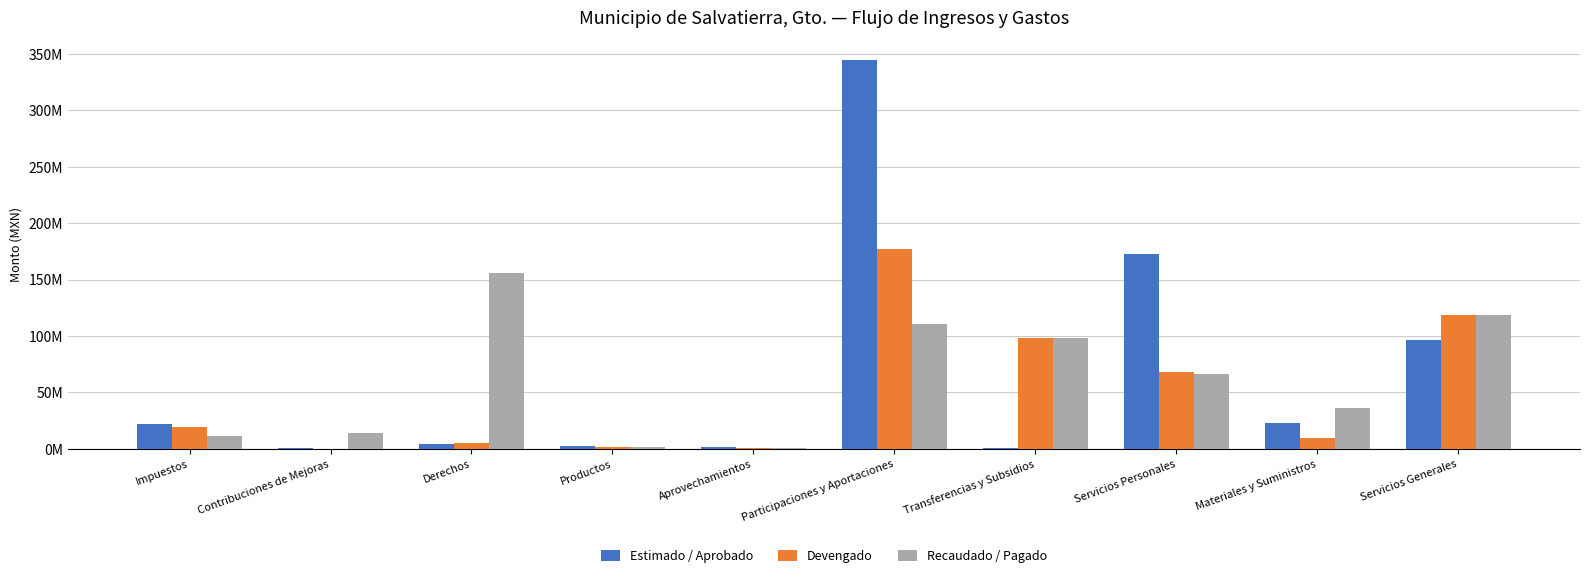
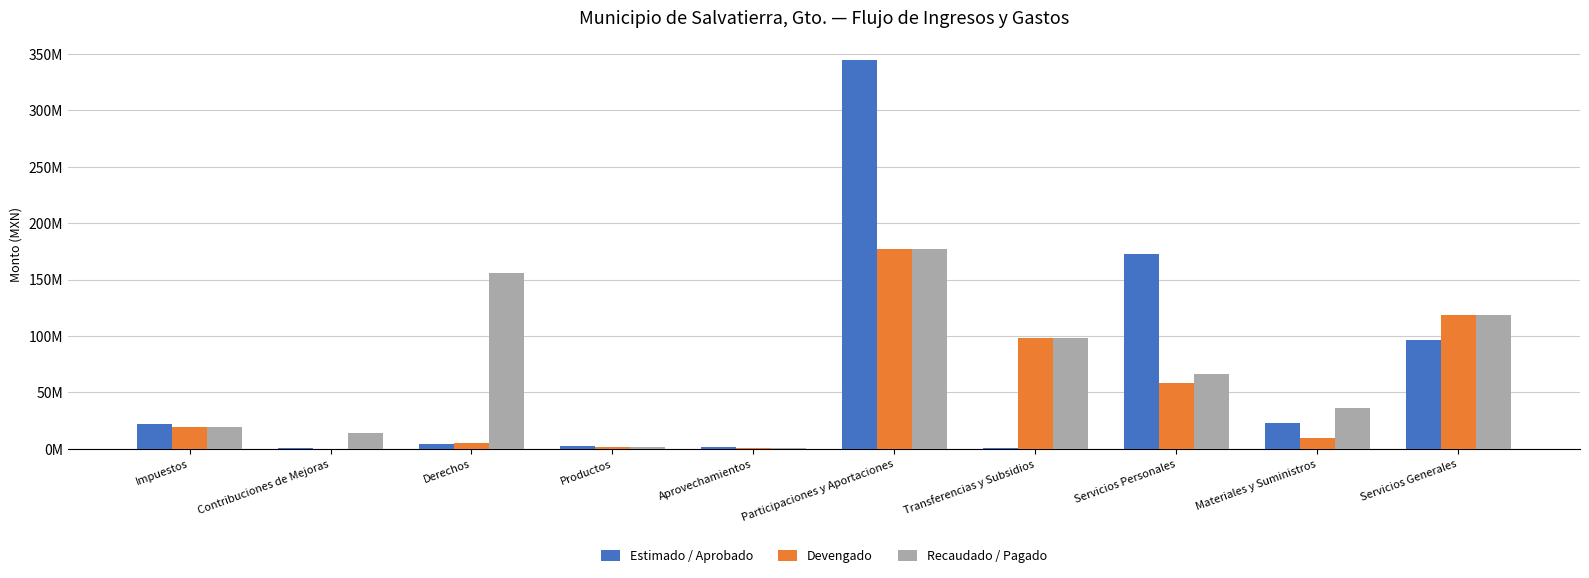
Recaudado / Pagado, Impuestos: 11000000 -> 19000000
Recaudado / Pagado, Participaciones y Aportaciones: 111000000 -> 177000000
Devengado, Servicios Personales: 68000000 -> 59000000
